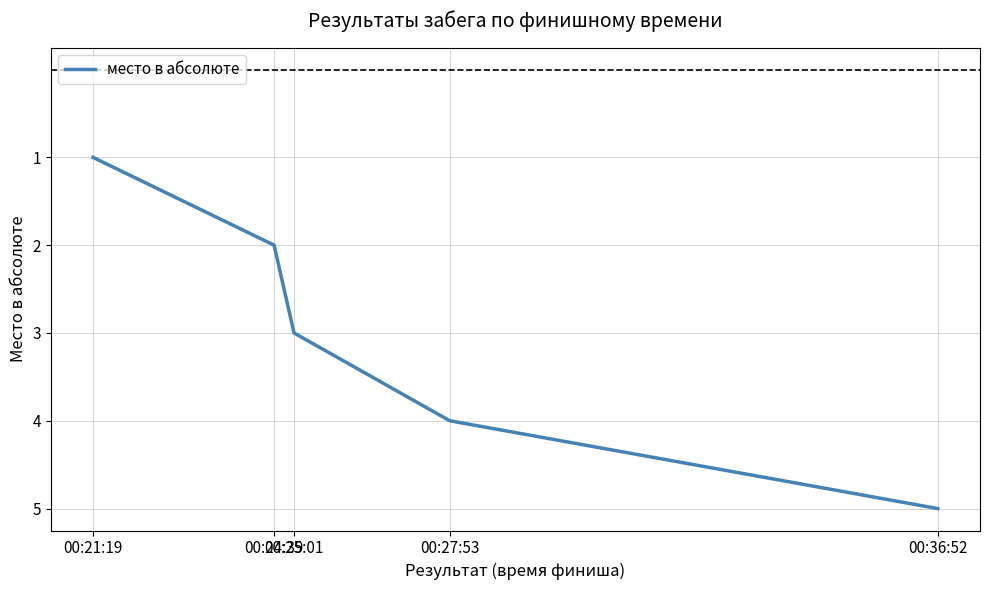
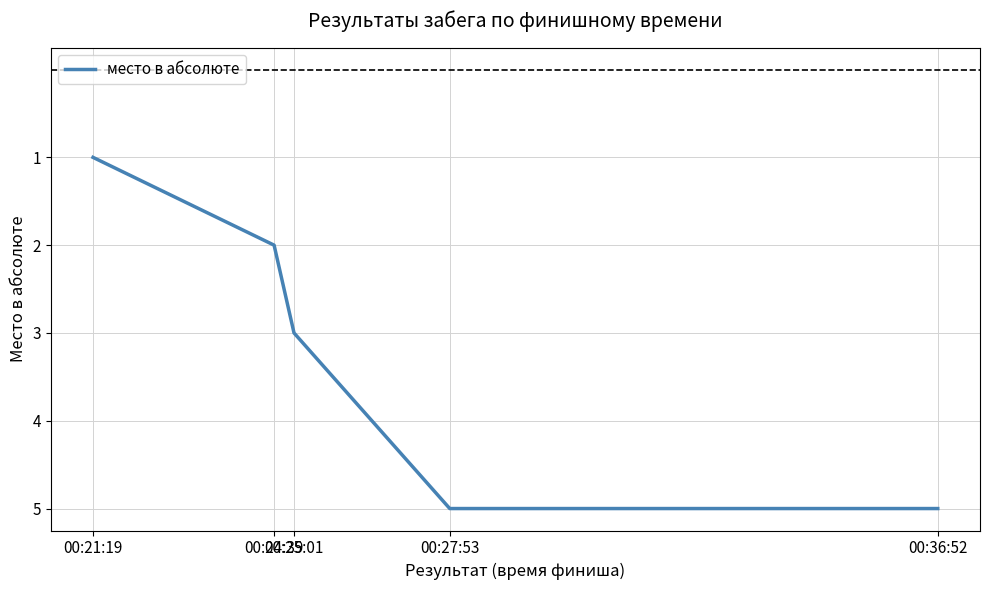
00:27:53: 4 -> 5
